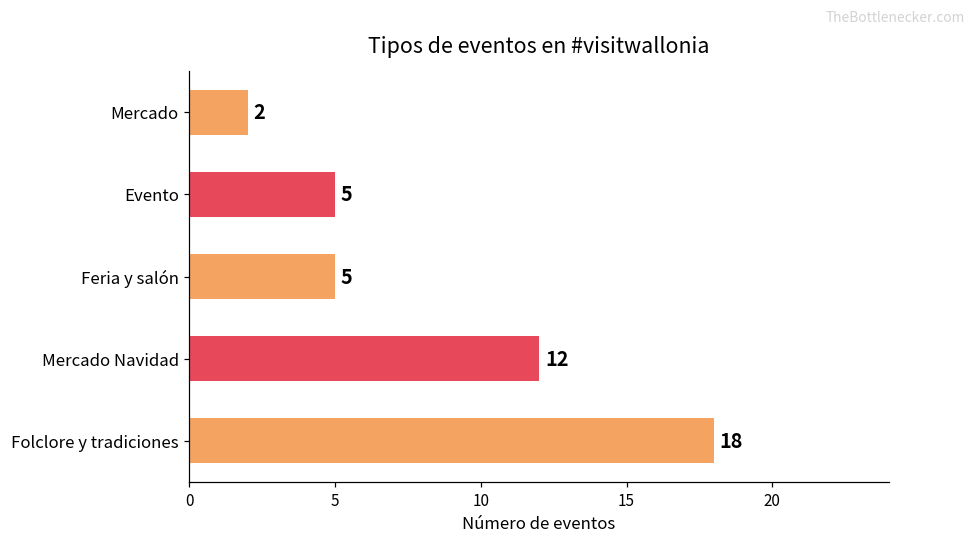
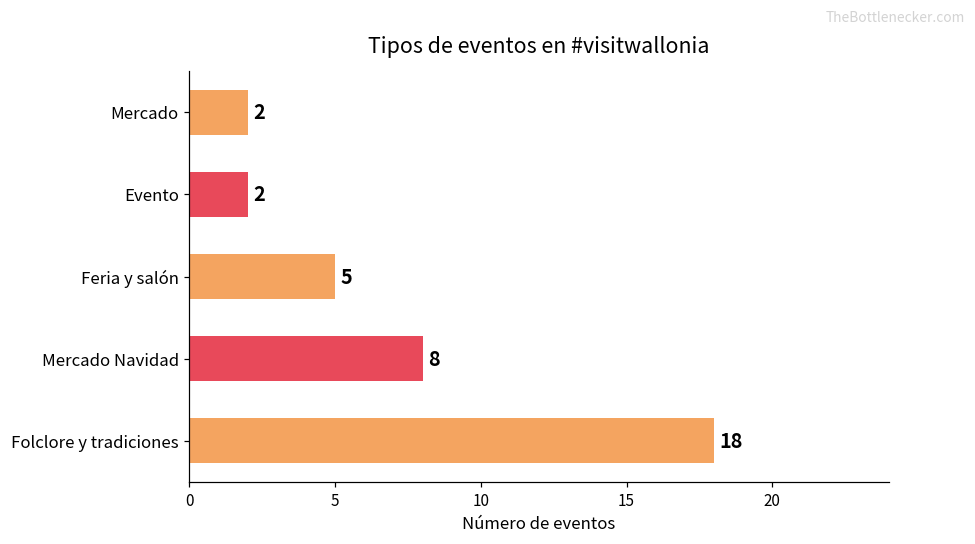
Evento: 5 -> 2
Mercado Navidad: 12 -> 8
